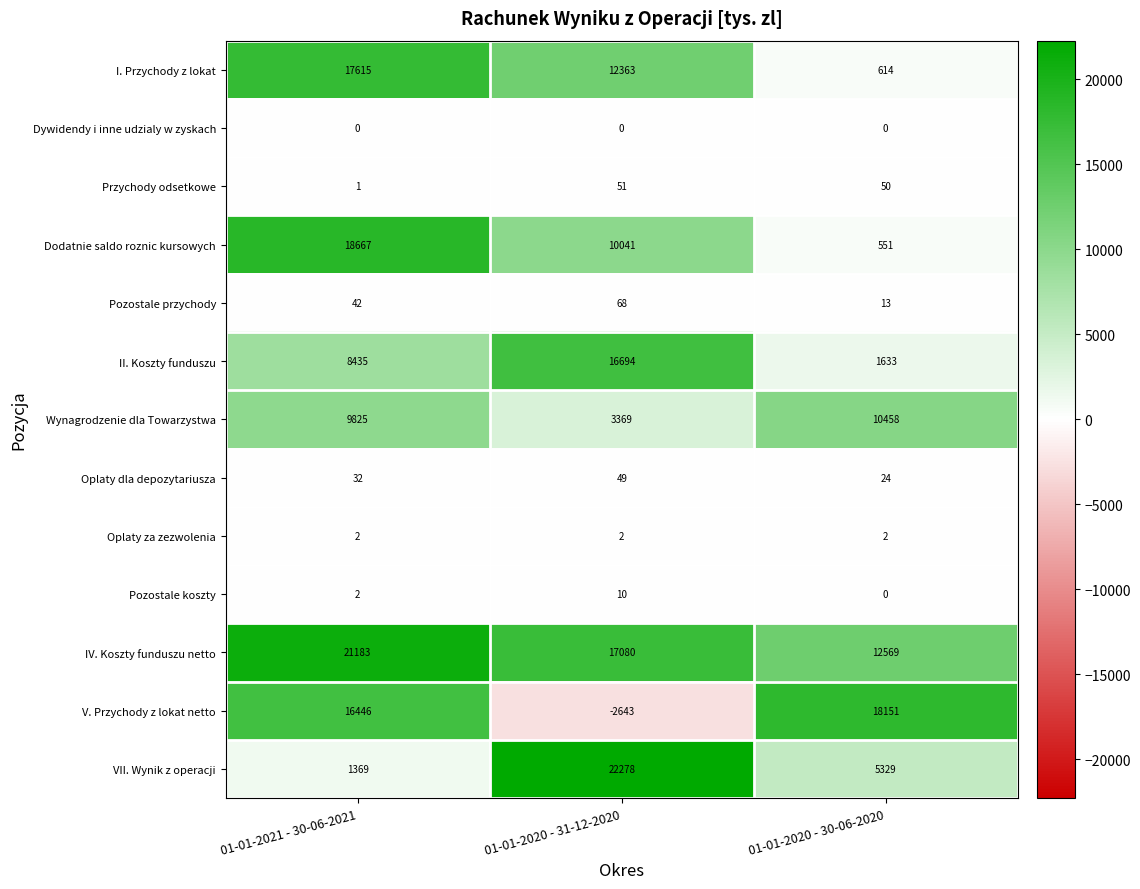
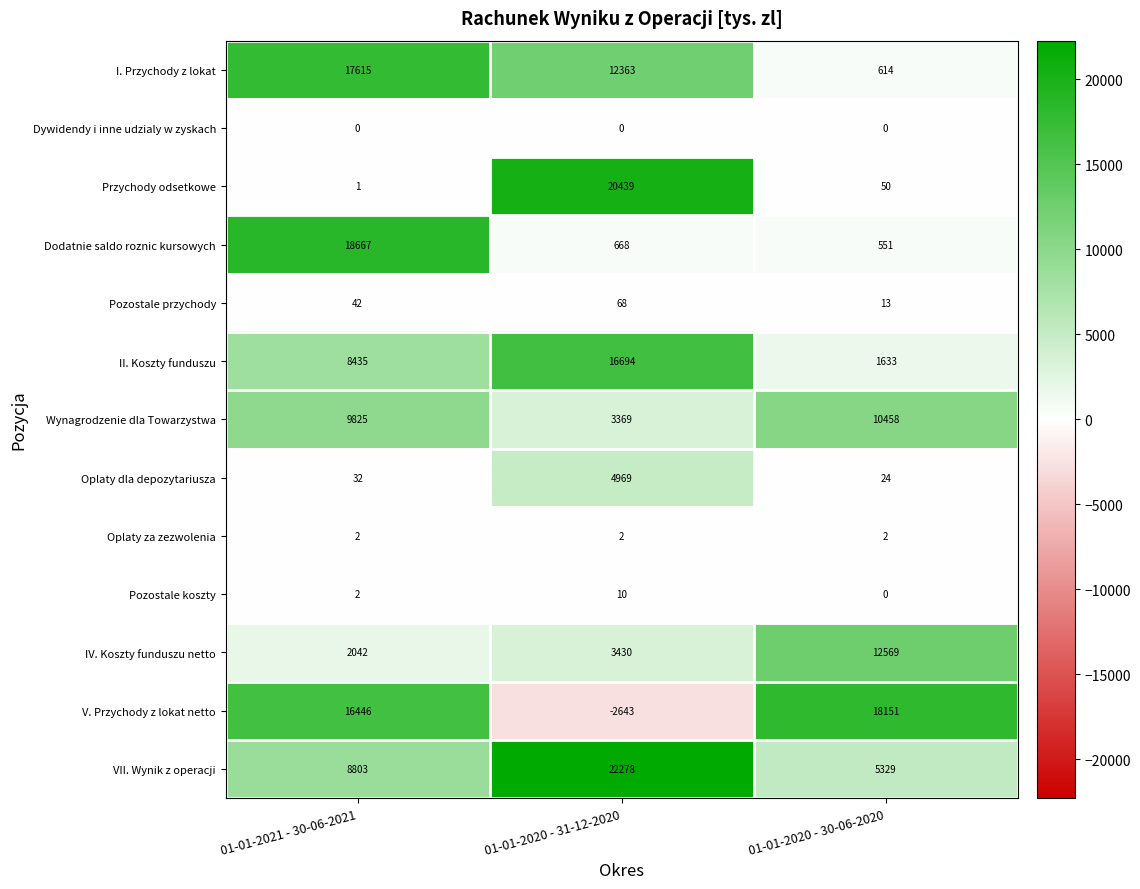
Przychody odsetkowe, 01-01-2020 - 31-12-2020: 51 -> 20439
Dodatnie saldo roznic kursowych, 01-01-2020 - 31-12-2020: 10041 -> 668
Oplaty dla depozytariusza, 01-01-2020 - 31-12-2020: 49 -> 4969
IV. Koszty funduszu netto, 01-01-2021 - 30-06-2021: 21183 -> 2042
IV. Koszty funduszu netto, 01-01-2020 - 31-12-2020: 17080 -> 3430
VII. Wynik z operacji, 01-01-2021 - 30-06-2021: 1369 -> 8803
